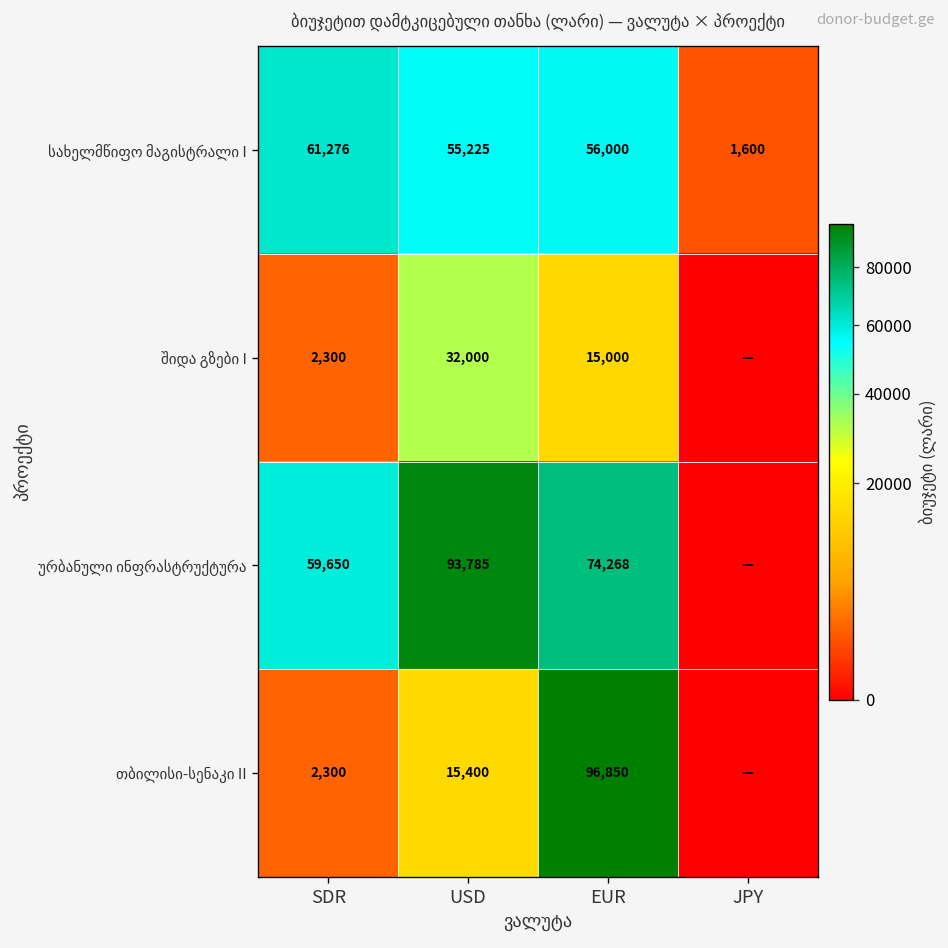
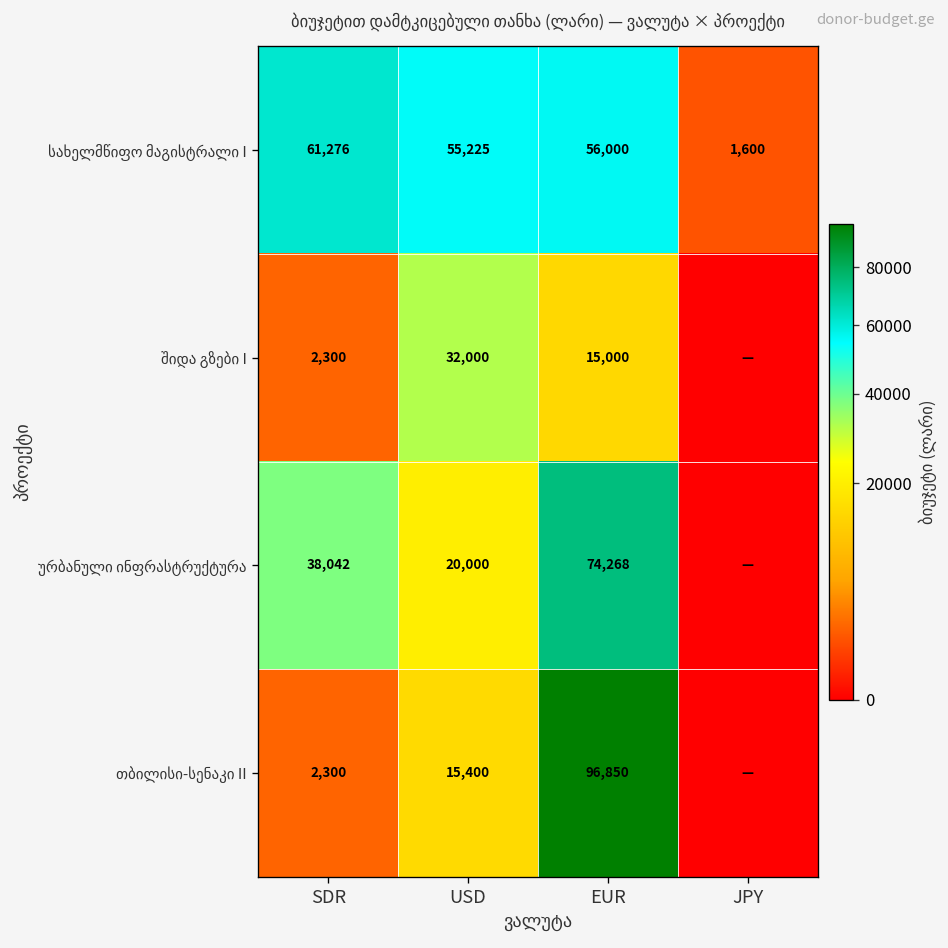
ურბანული ინფრასტრუქტურა, SDR: 59,650 -> 38,042
ურბანული ინფრასტრუქტურა, USD: 93,785 -> 20,000
